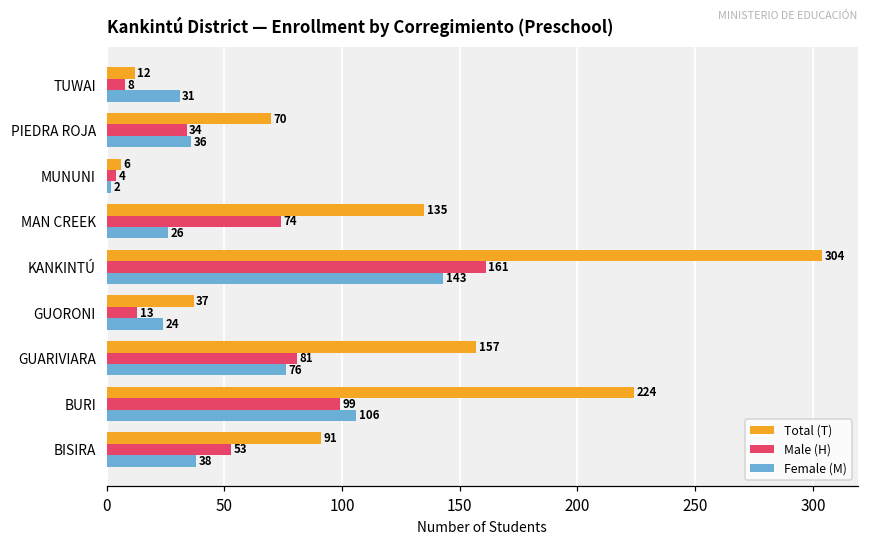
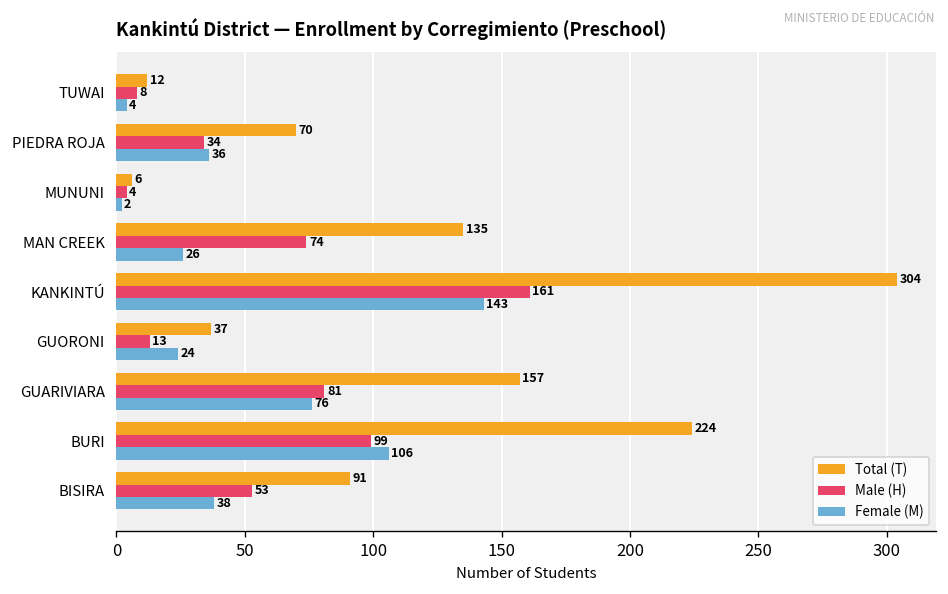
Female (M), TUWAI: 31 -> 4
